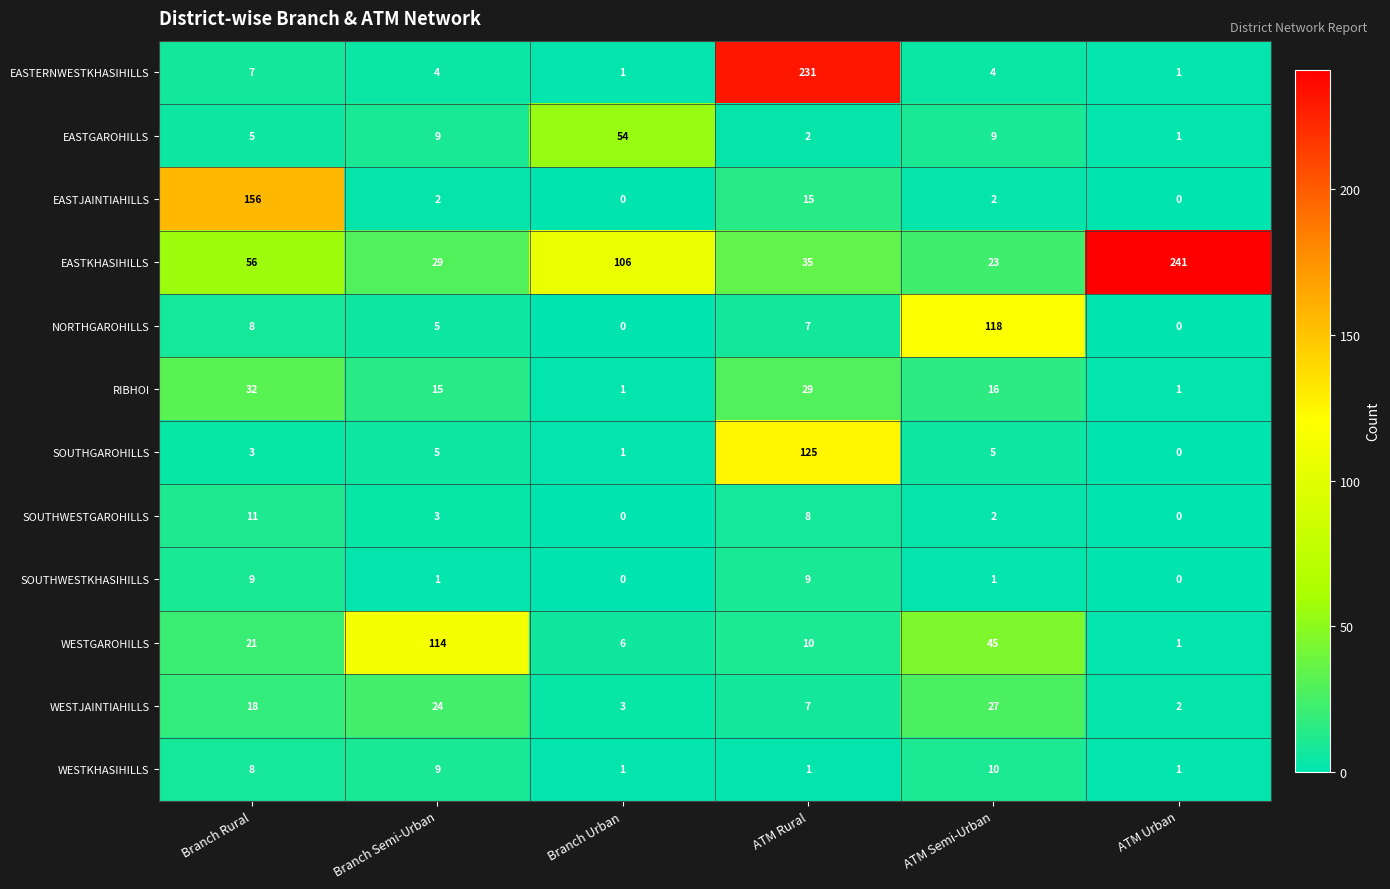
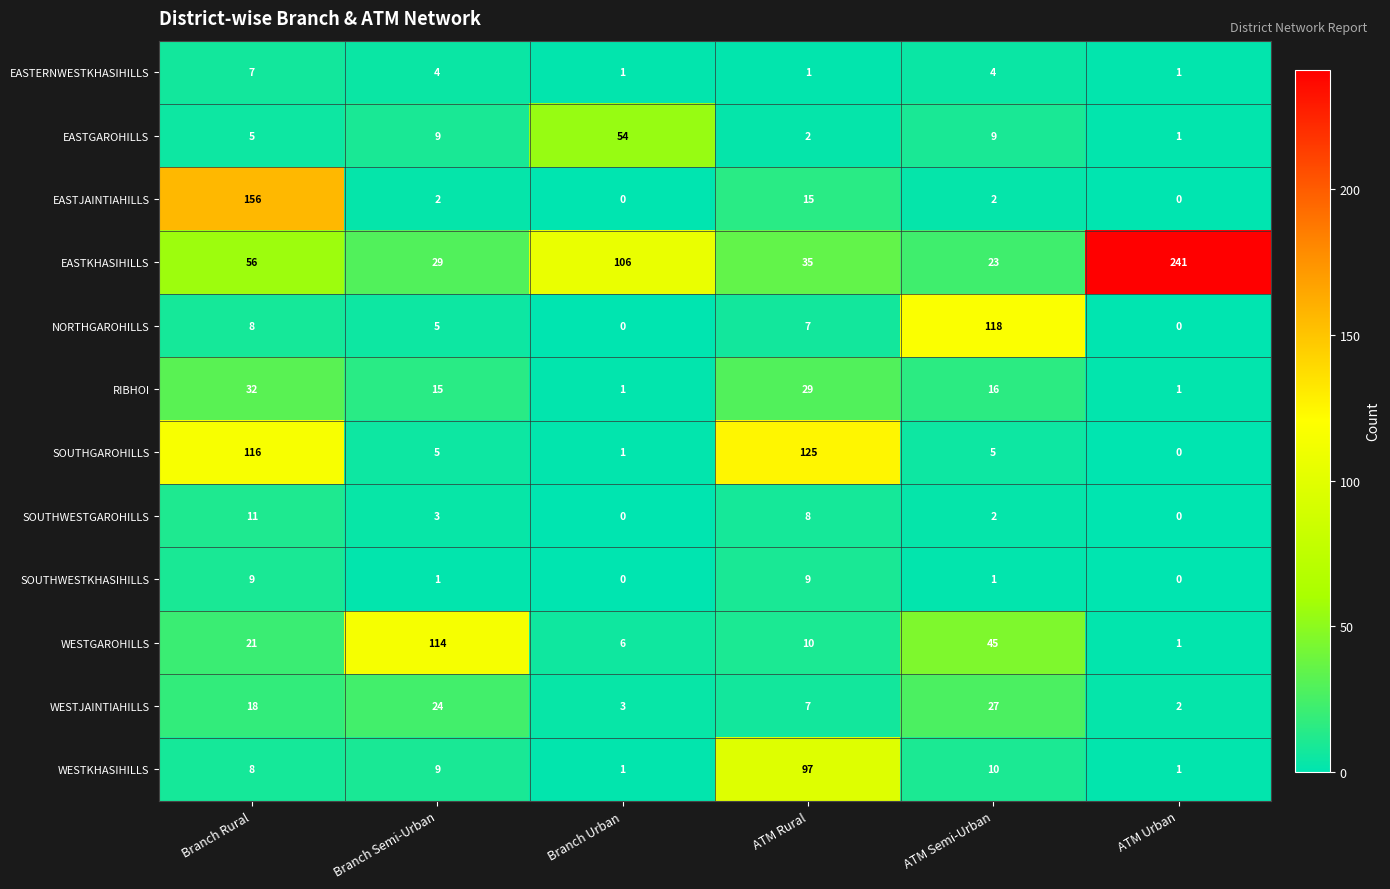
EASTERNWESTKHASIHILLS, ATM Rural: 231 -> 1
SOUTHGAROHILLS, Branch Rural: 3 -> 116
WESTKHASIHILLS, ATM Rural: 1 -> 97
